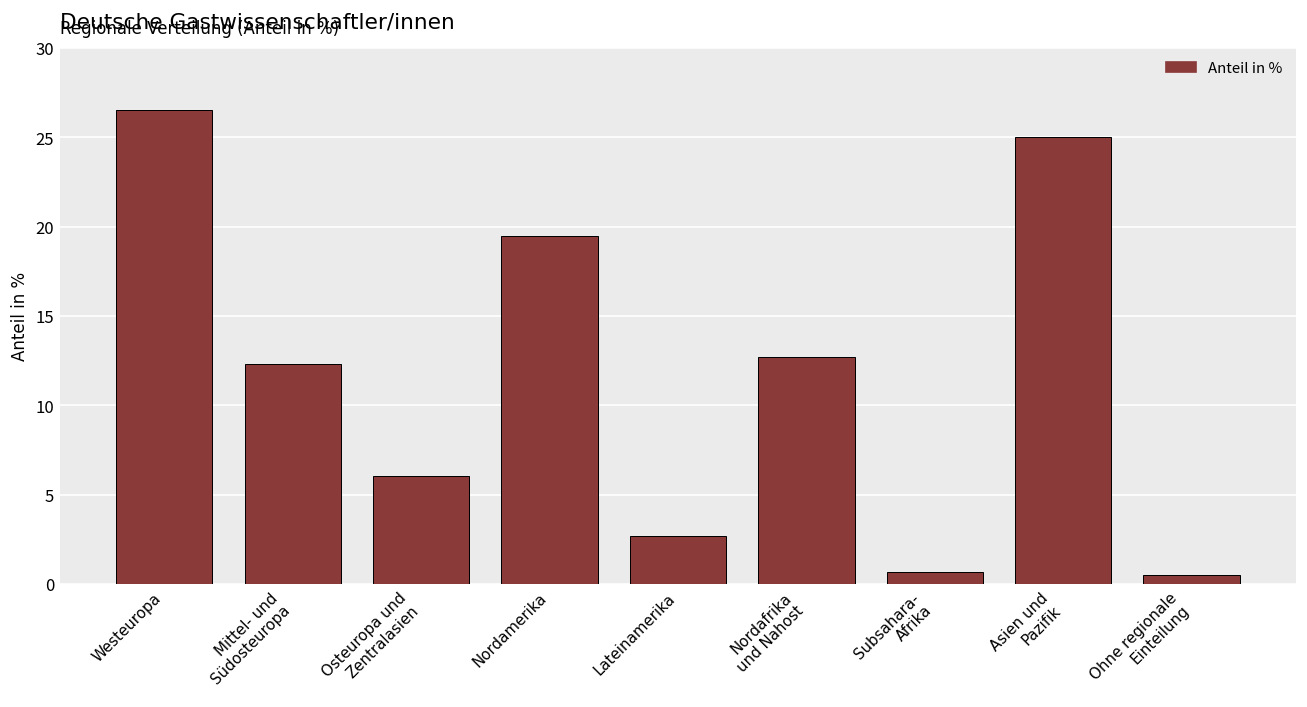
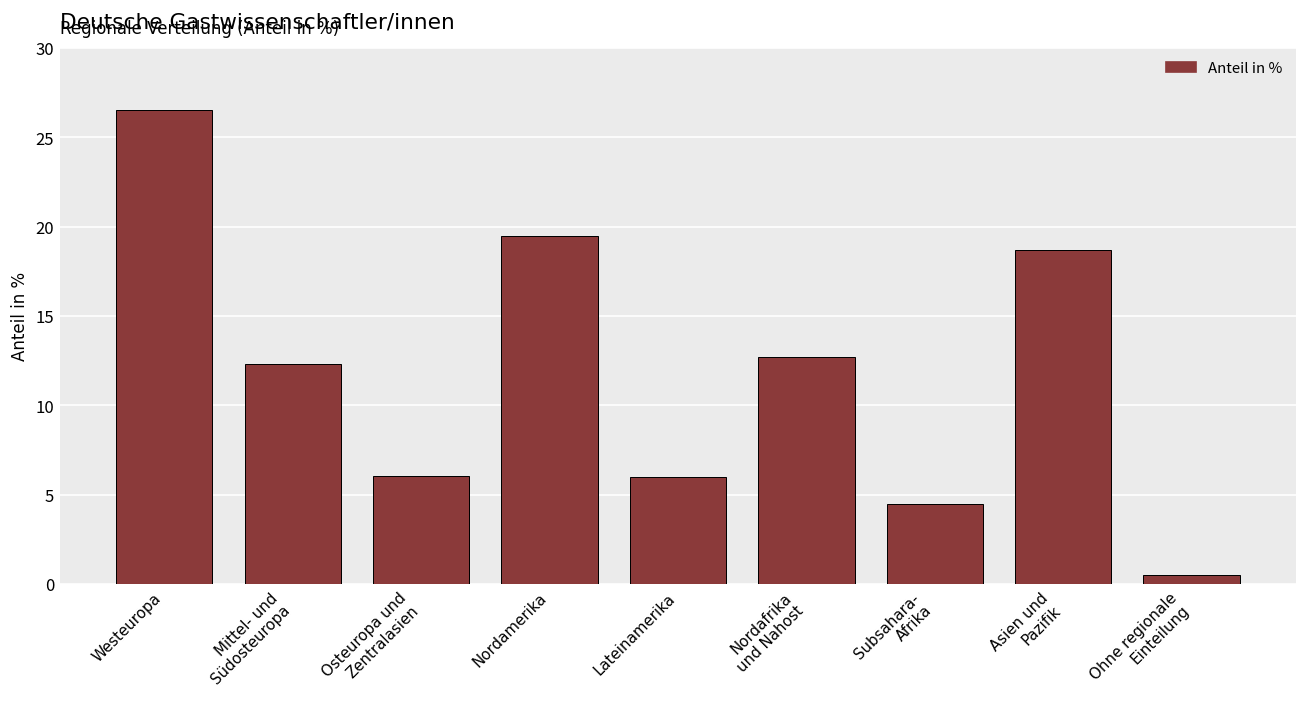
Lateinamerika: 2.7 -> 6.0
Subsahara- Afrika: 0.7 -> 4.5
Asien und Pazifik: 25.0 -> 18.7
